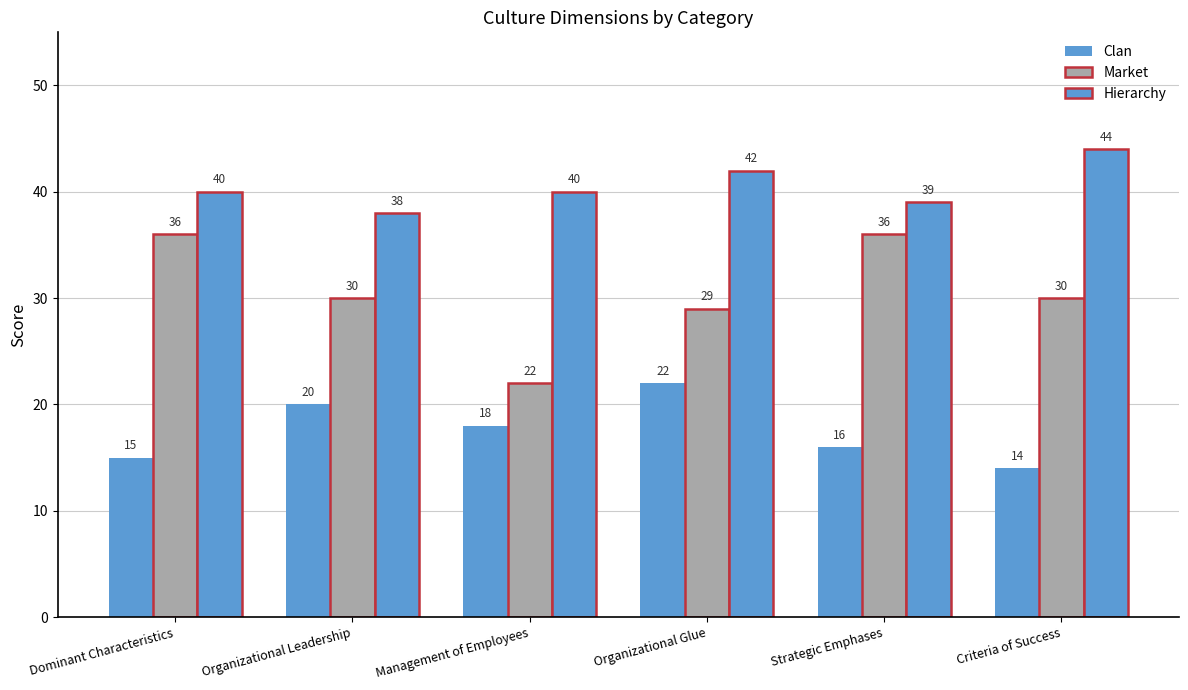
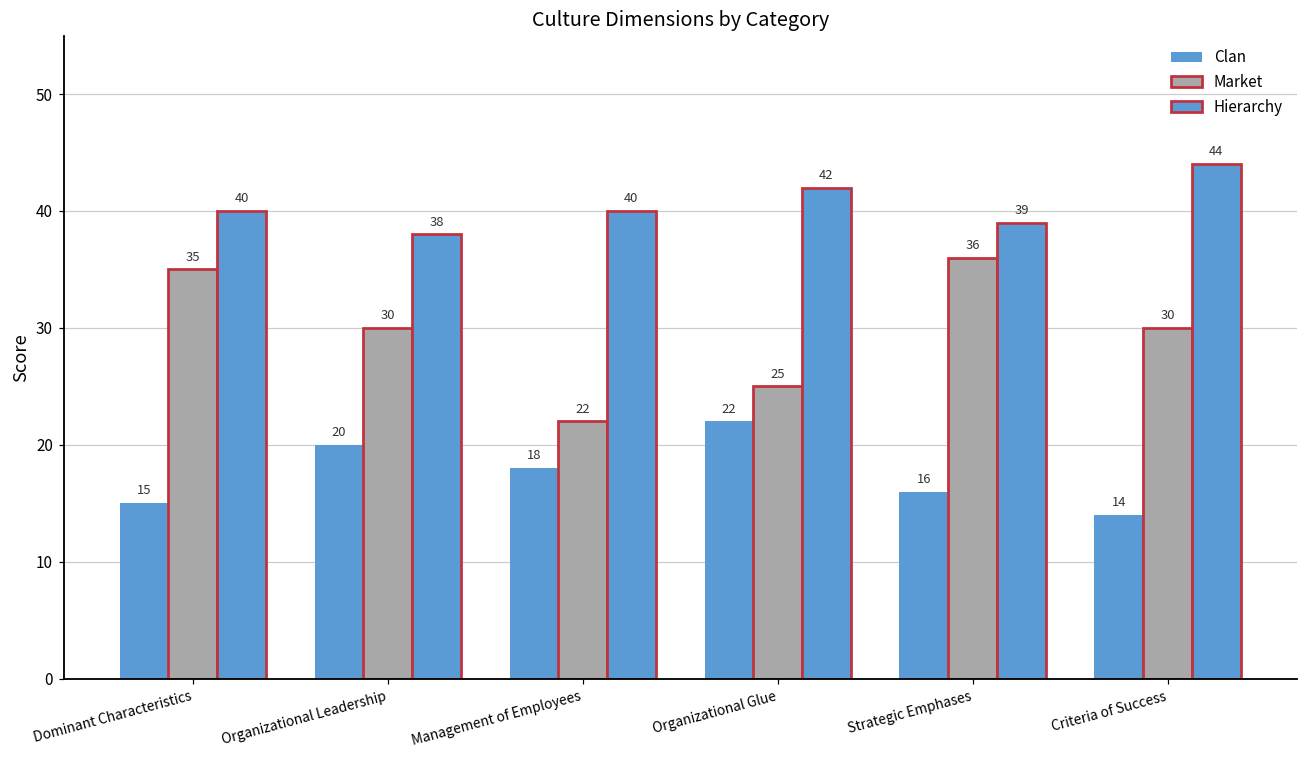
Market, Dominant Characteristics: 36 -> 35
Market, Organizational Glue: 29 -> 25
